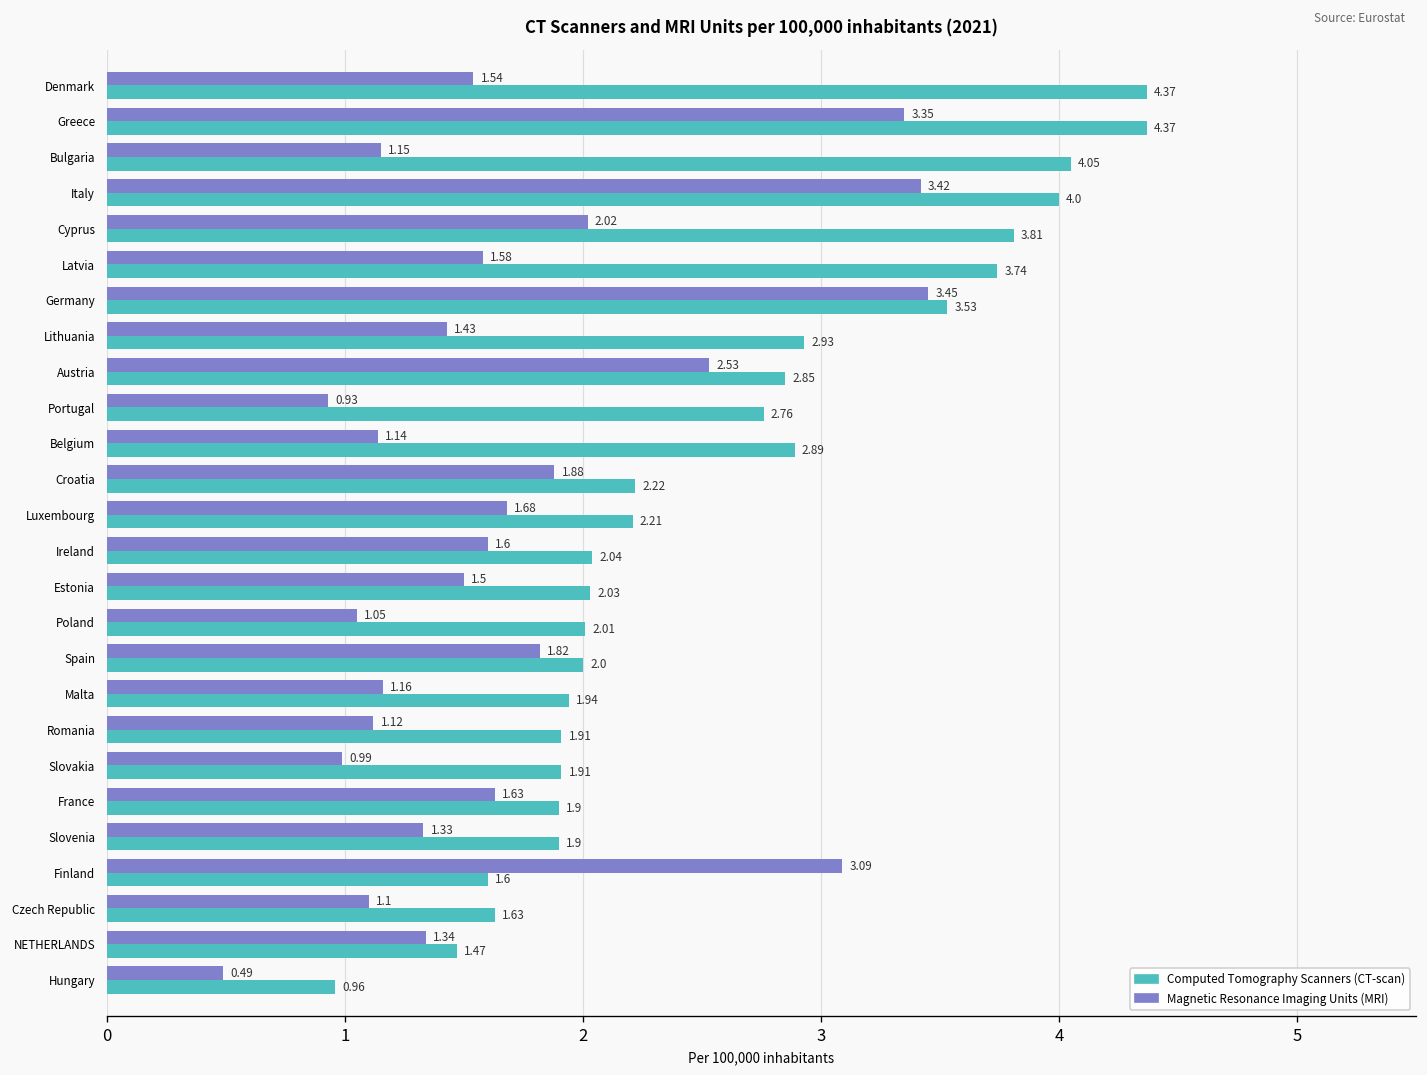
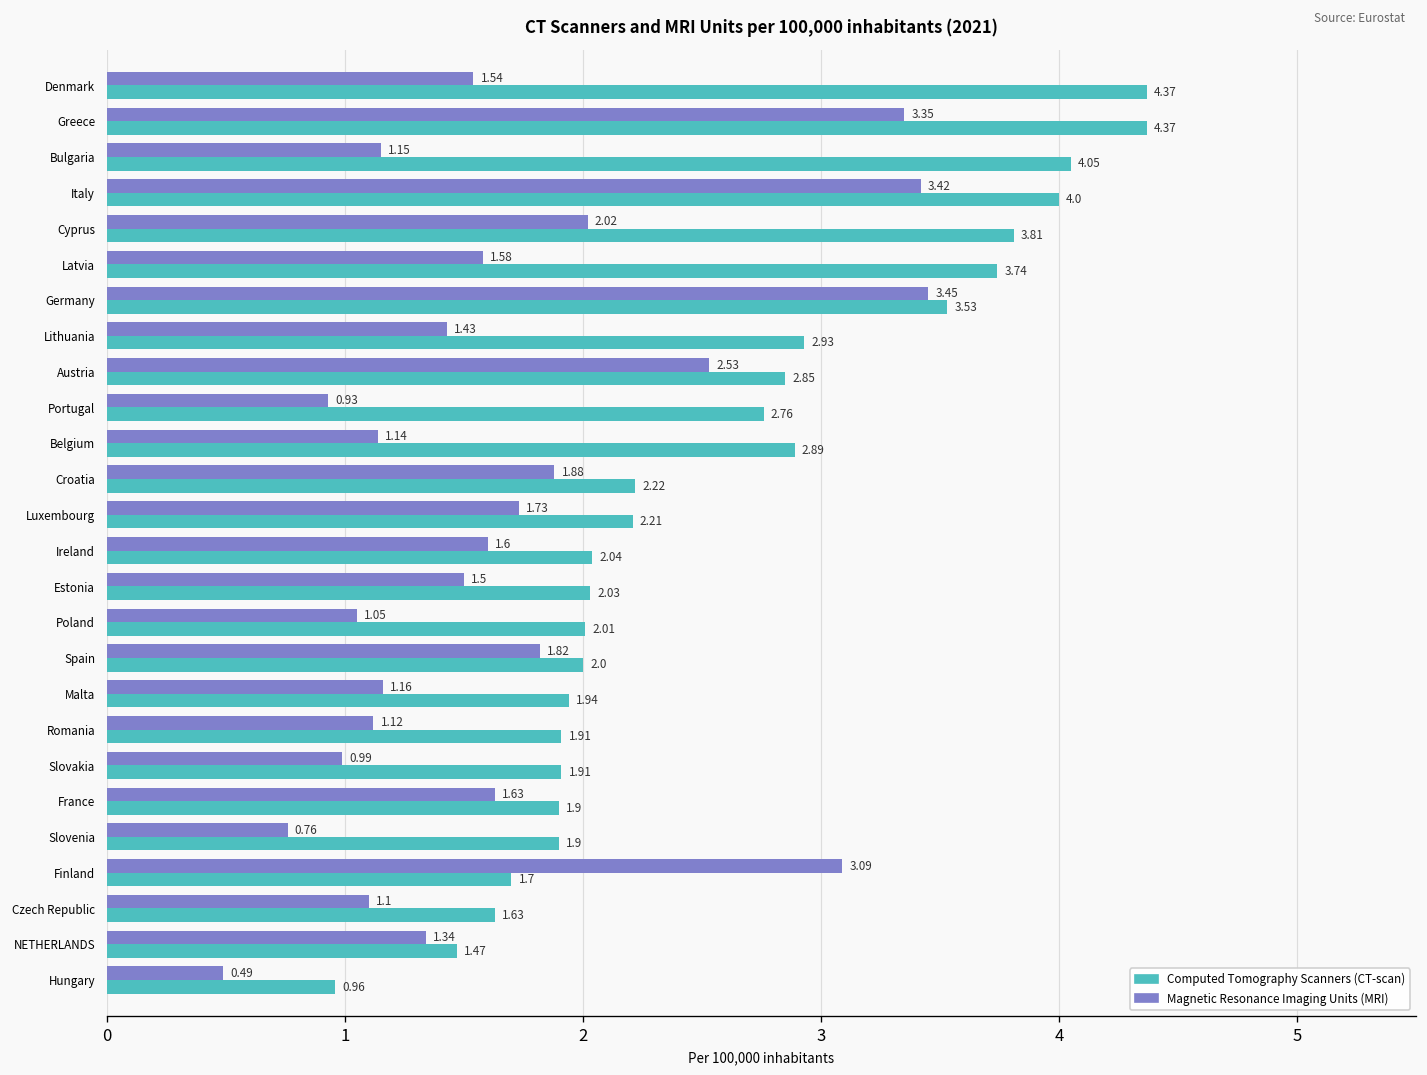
Magnetic Resonance Imaging Units (MRI), Luxembourg: 1.68 -> 1.73
Magnetic Resonance Imaging Units (MRI), Slovenia: 1.33 -> 0.76
Computed Tomography Scanners (CT-scan), Finland: 1.6 -> 1.7
